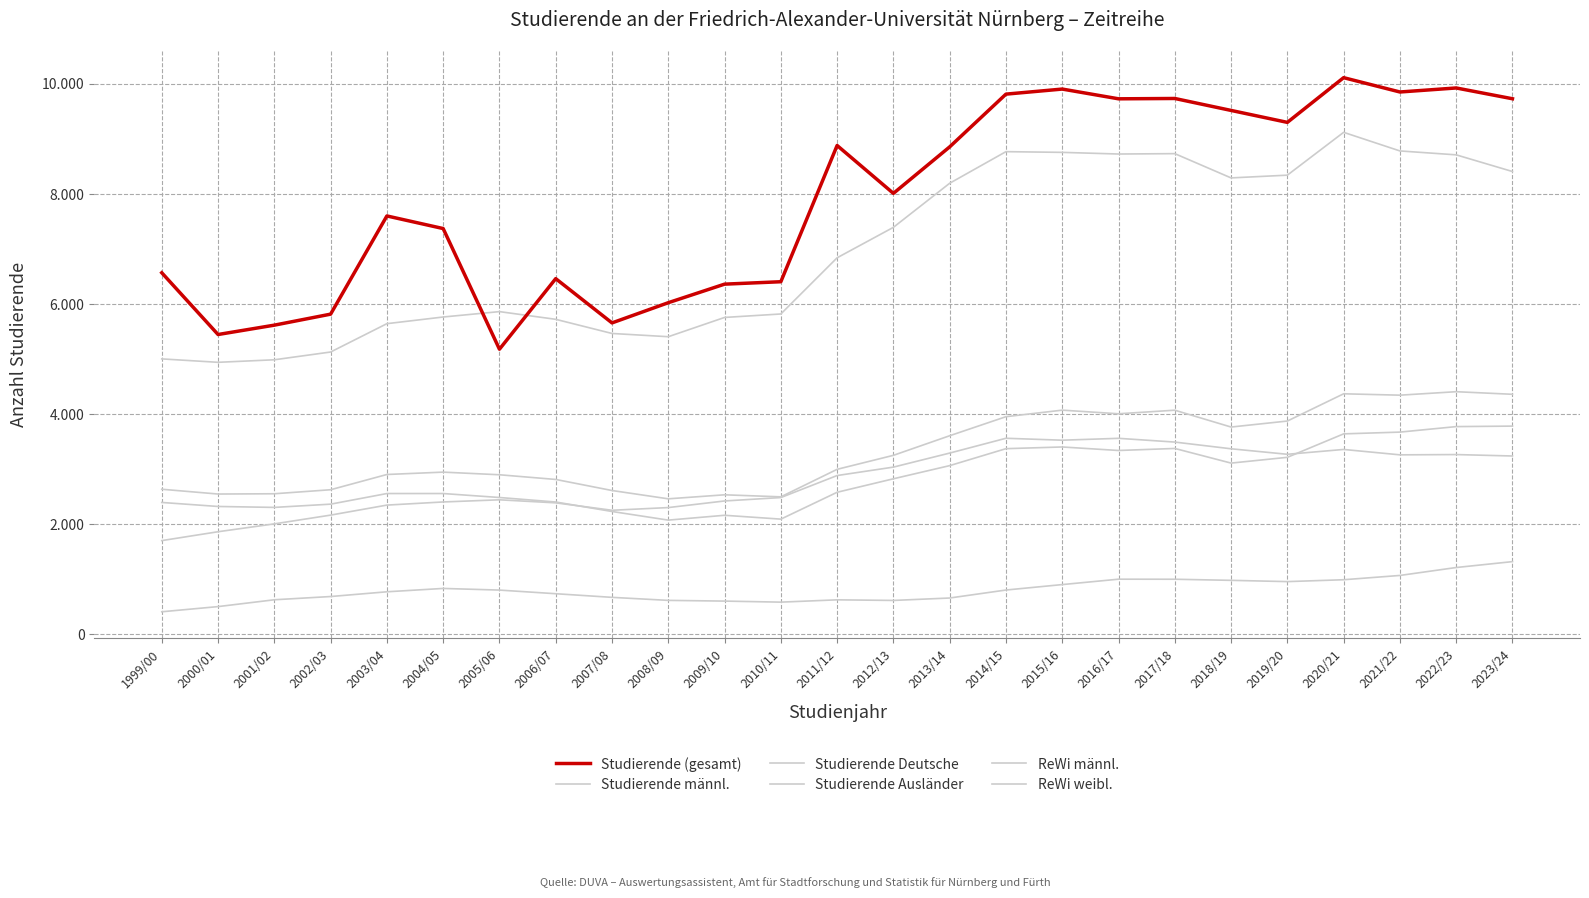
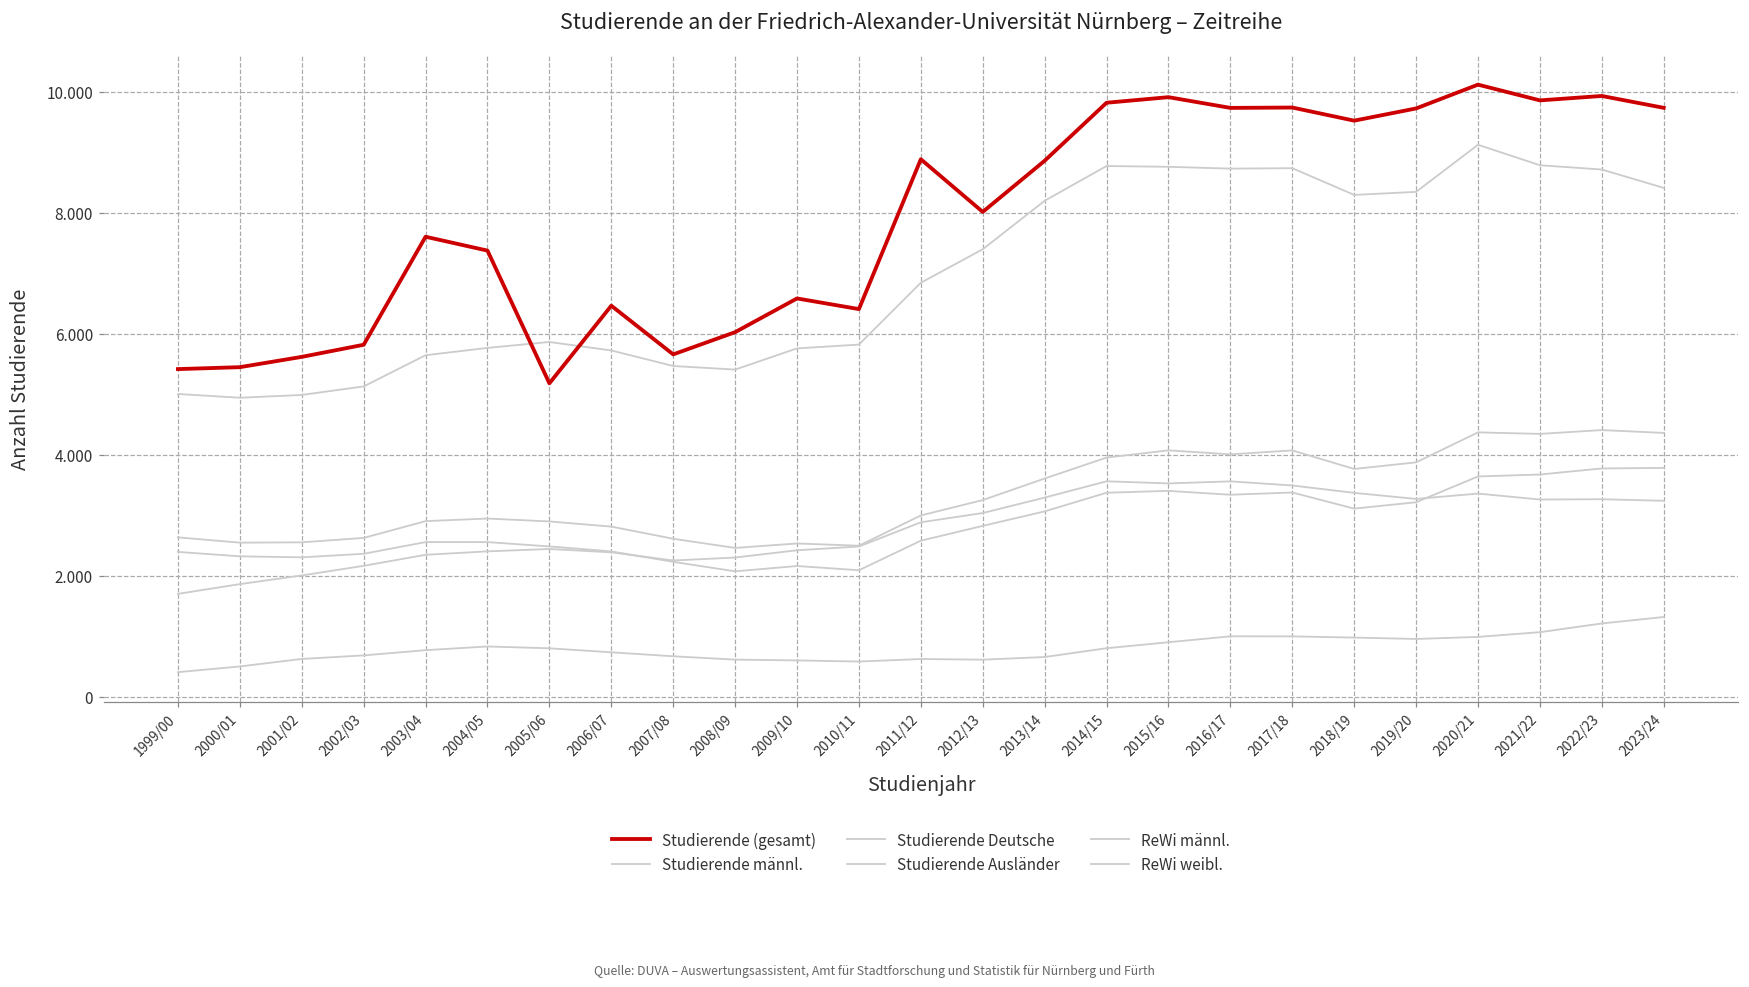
Studierende (gesamt), 1999/00: 6.6 -> 5.4
Studierende (gesamt), 2009/10: 6.4 -> 6.6
Studierende (gesamt), 2019/20: 9.3 -> 9.7
